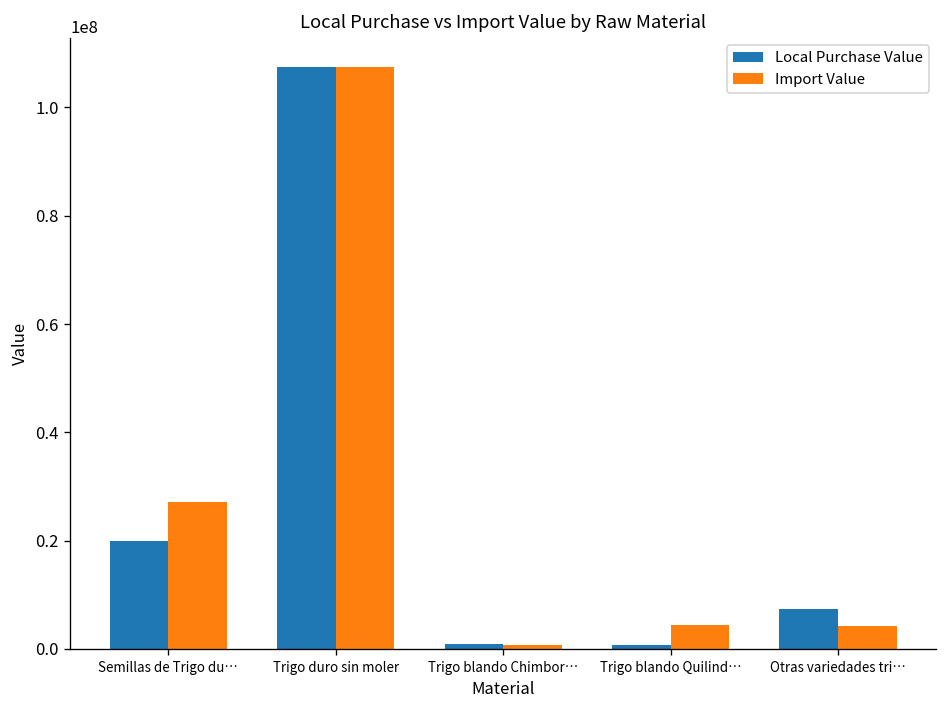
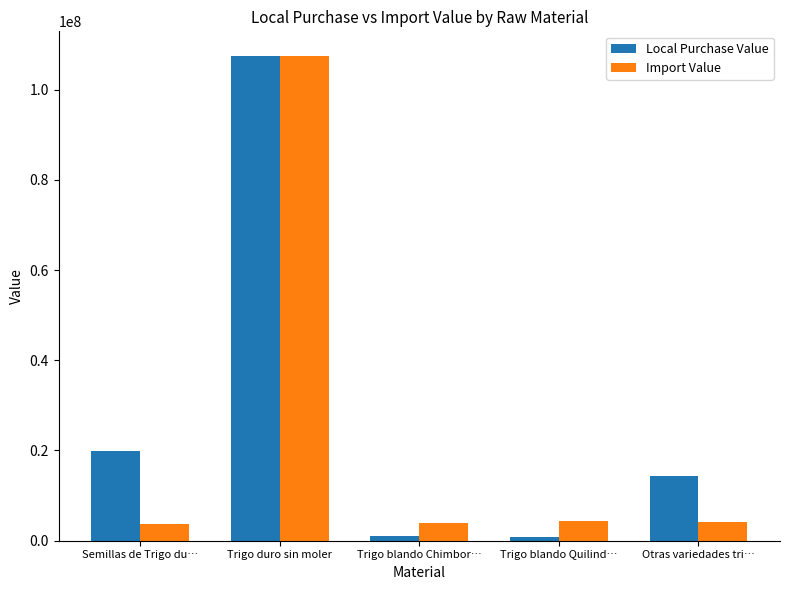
Import Value, Semillas de Trigo du…: 27000000 -> 4000000
Import Value, Trigo blando Chimbor…: 1000000 -> 4000000
Local Purchase Value, Otras variedades tri…: 7000000 -> 14000000
